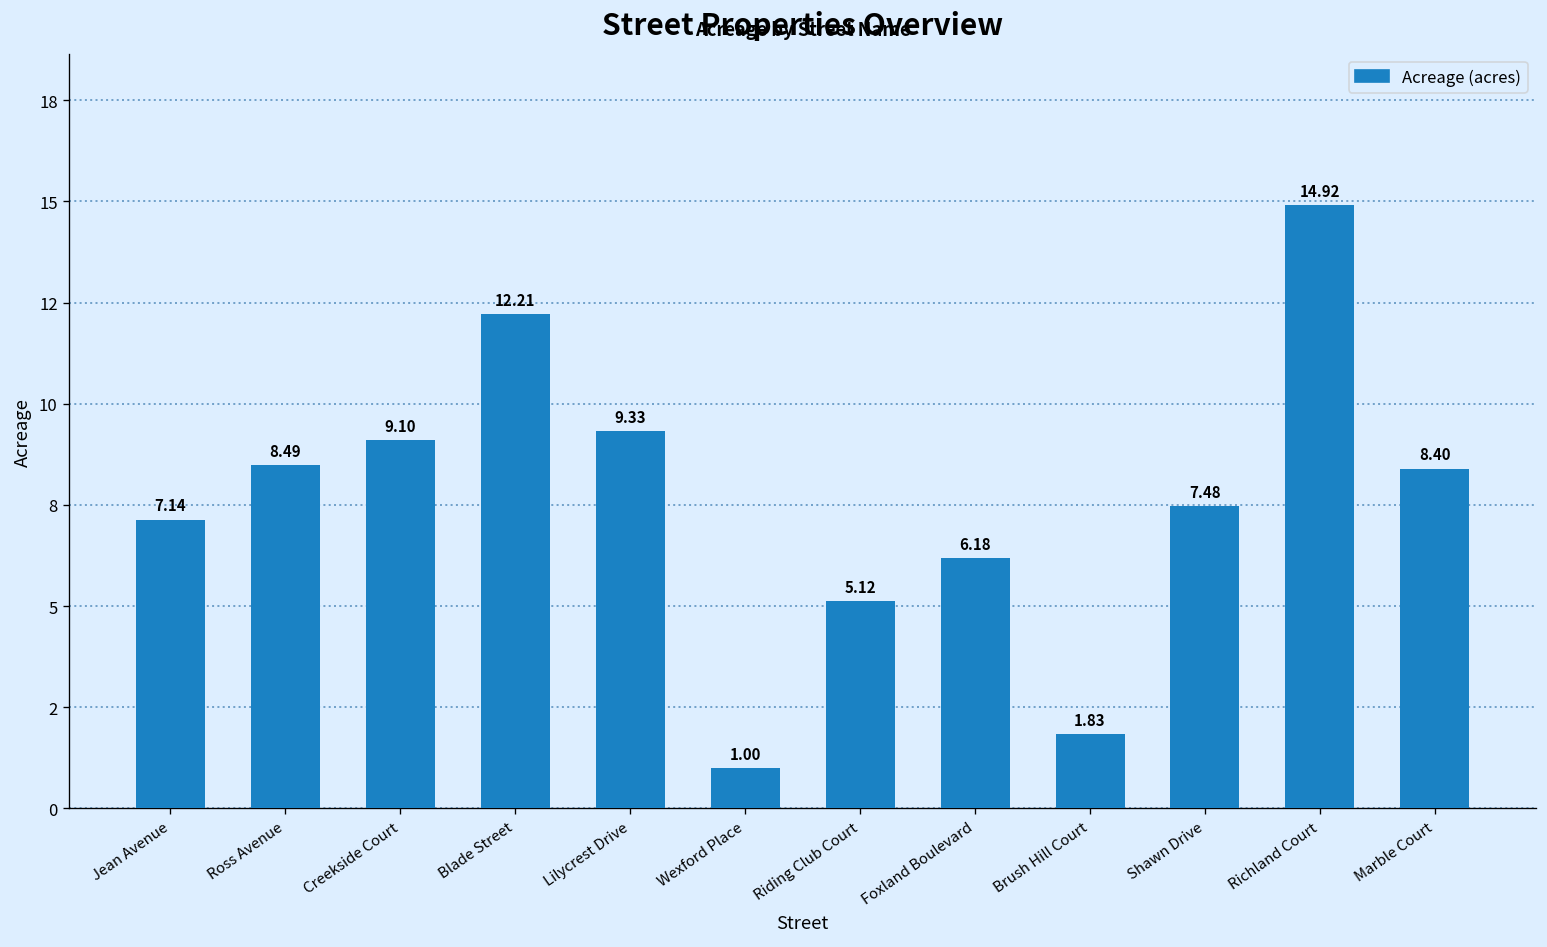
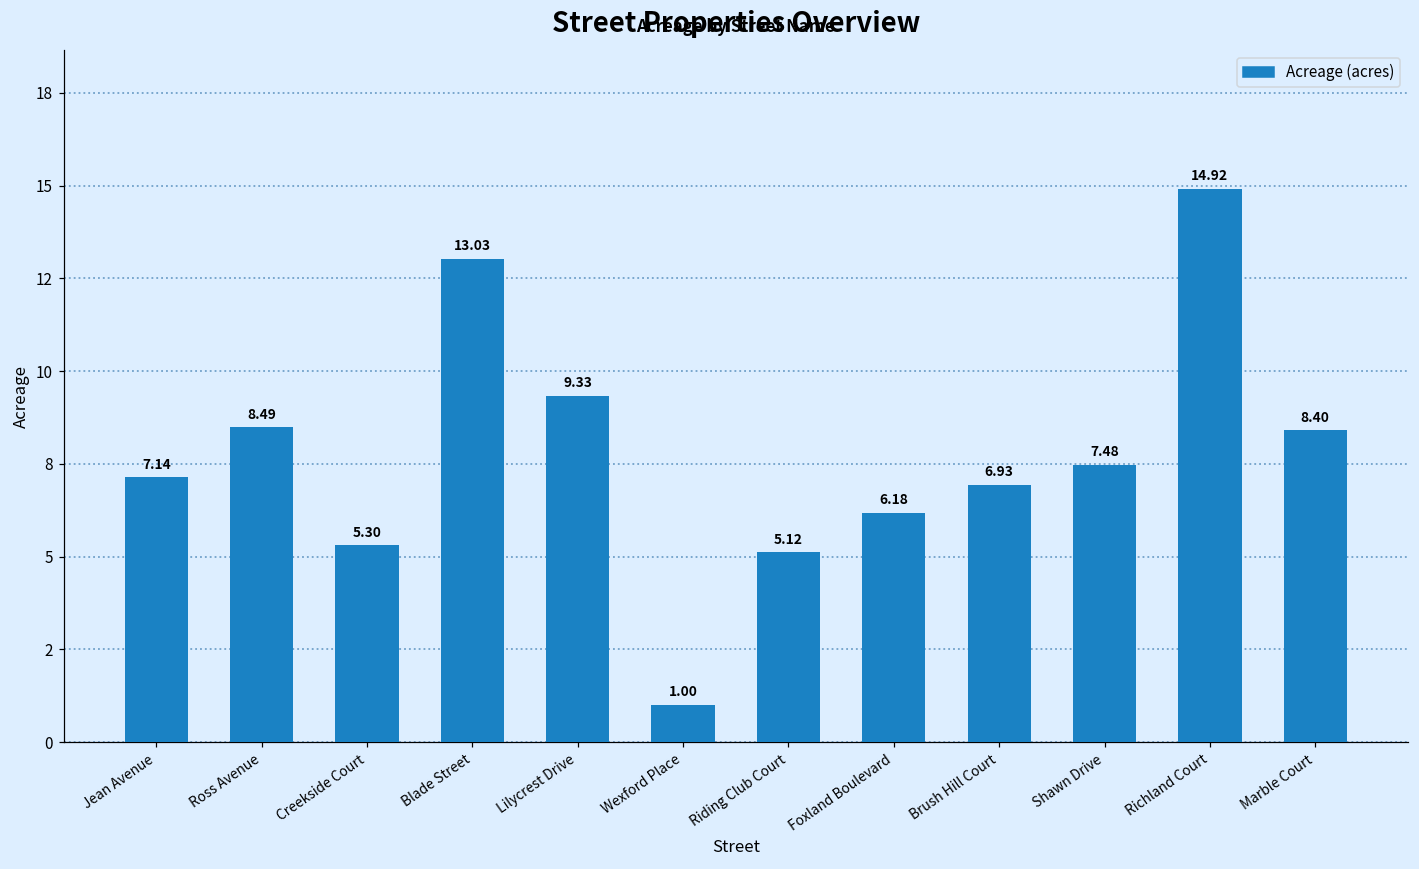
Creekside Court: 9.10 -> 5.30
Blade Street: 12.21 -> 13.03
Brush Hill Court: 1.83 -> 6.93
